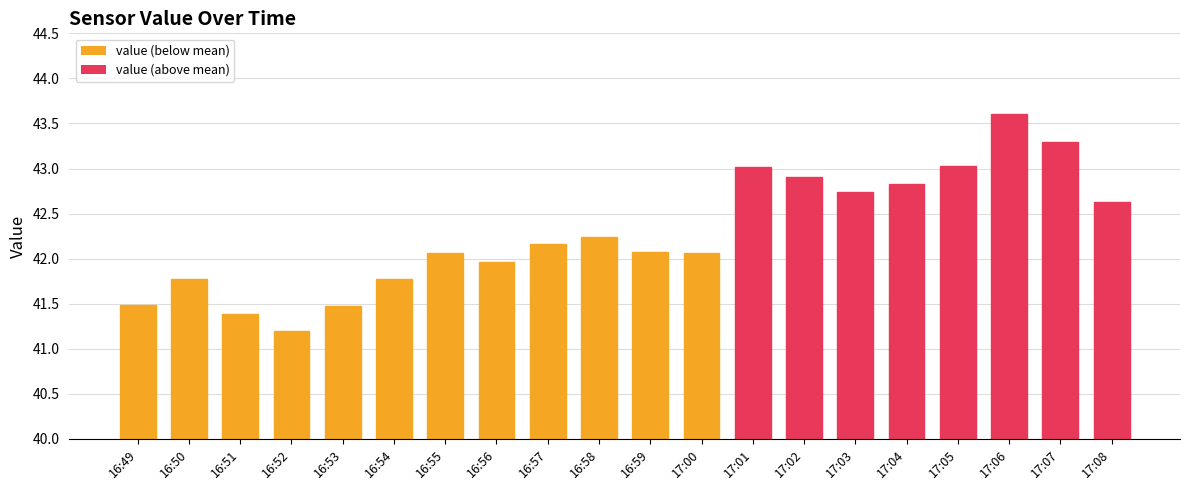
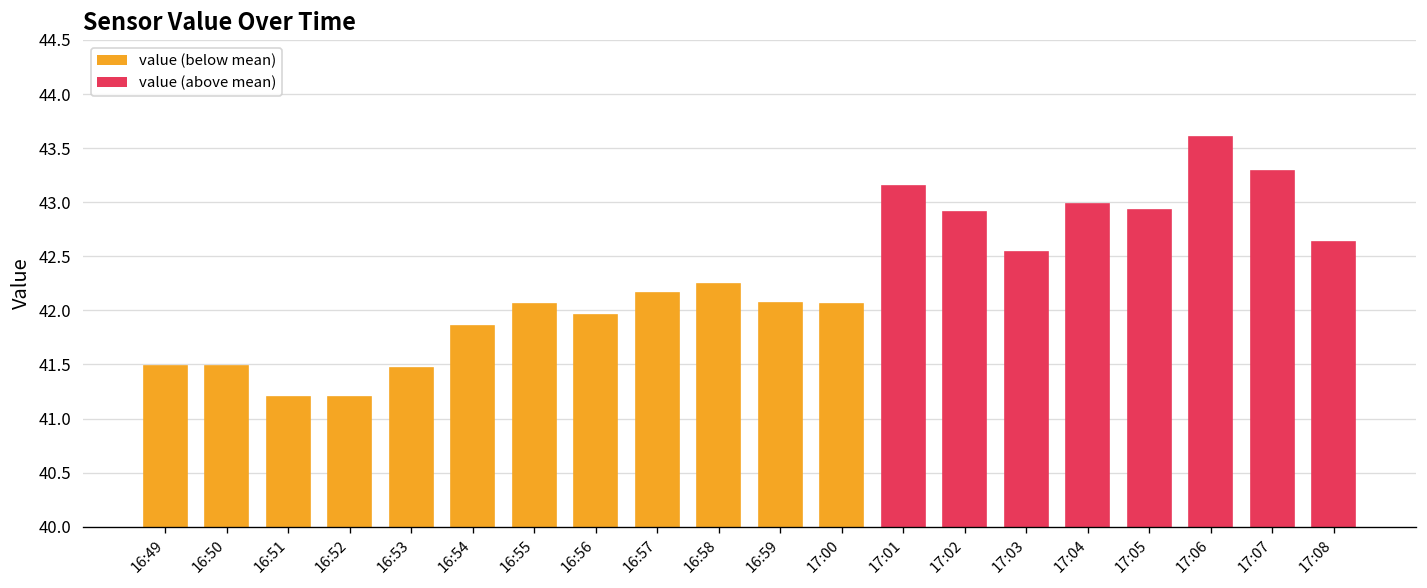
16:50: 41.8 -> 41.5
16:51: 41.4 -> 41.2
16:54: 41.8 -> 41.9
17:01: 43.0 -> 43.2
17:03: 42.7 -> 42.5
17:04: 42.8 -> 43.0
17:05: 43.0 -> 42.9
